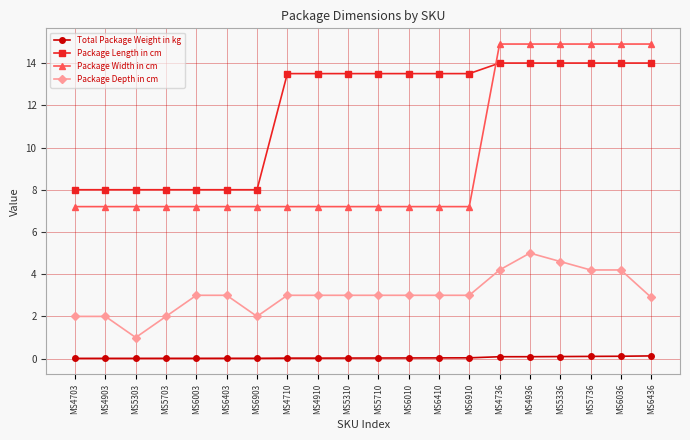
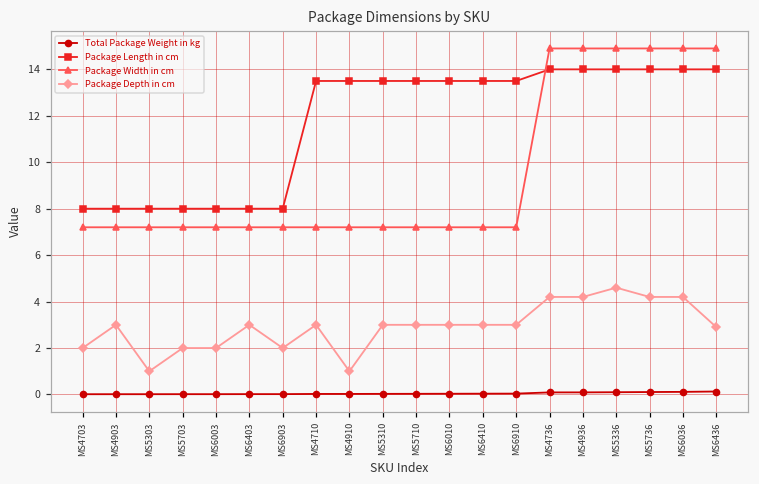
Package Depth in cm, MS4903: 2 -> 3
Package Depth in cm, MS6003: 3 -> 2
Package Depth in cm, MS4910: 3 -> 1
Package Depth in cm, MS4936: 5.0 -> 4.2
